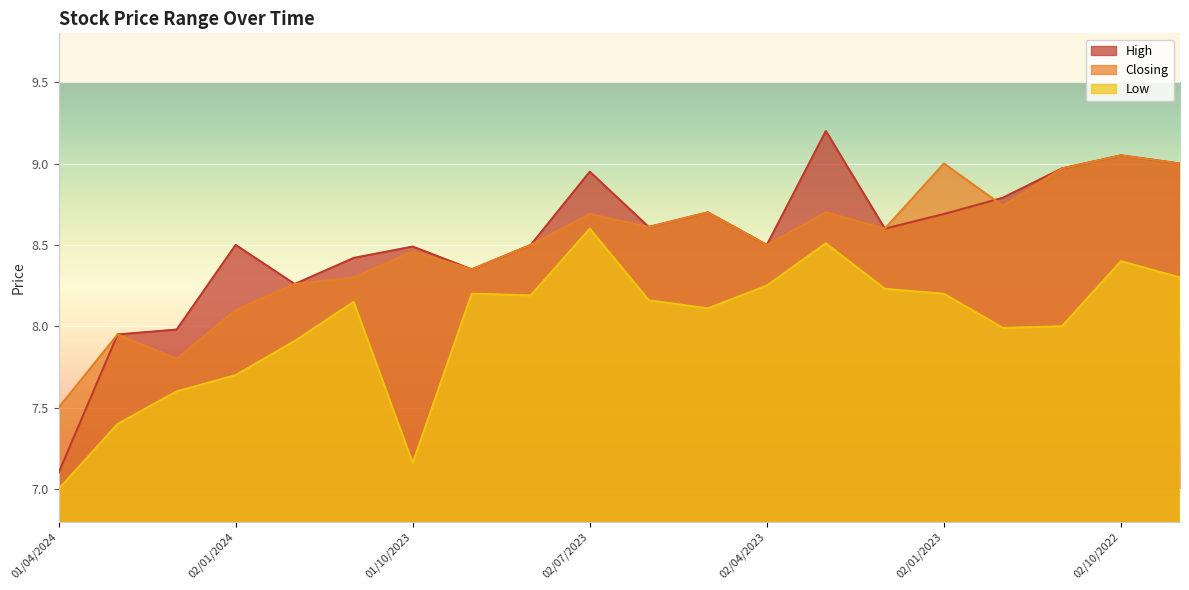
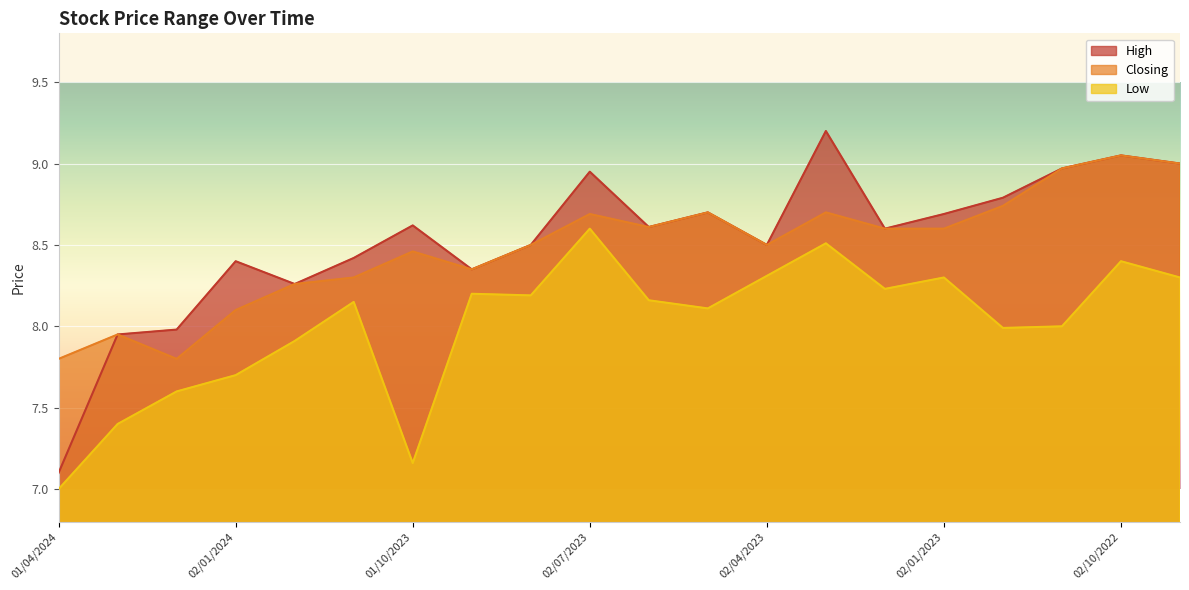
Closing, 01/04/2024: 7.5 -> 7.8
High, 02/01/2024: 8.5 -> 8.4
High, 01/10/2023: 8.49 -> 8.62
Low, 02/04/2023: 8.25 -> 8.31
Closing, 02/01/2023: 9.0 -> 8.6
Low, 02/01/2023: 8.2 -> 8.3
